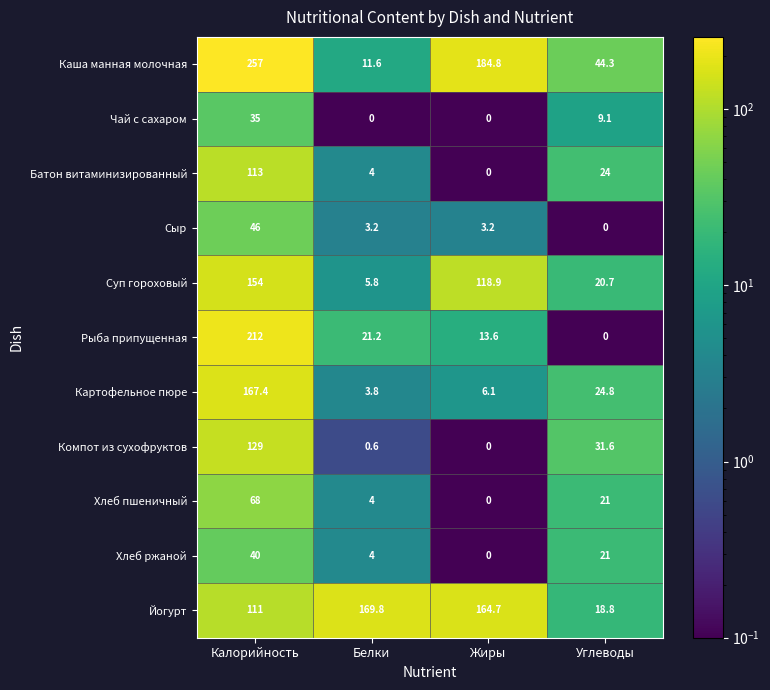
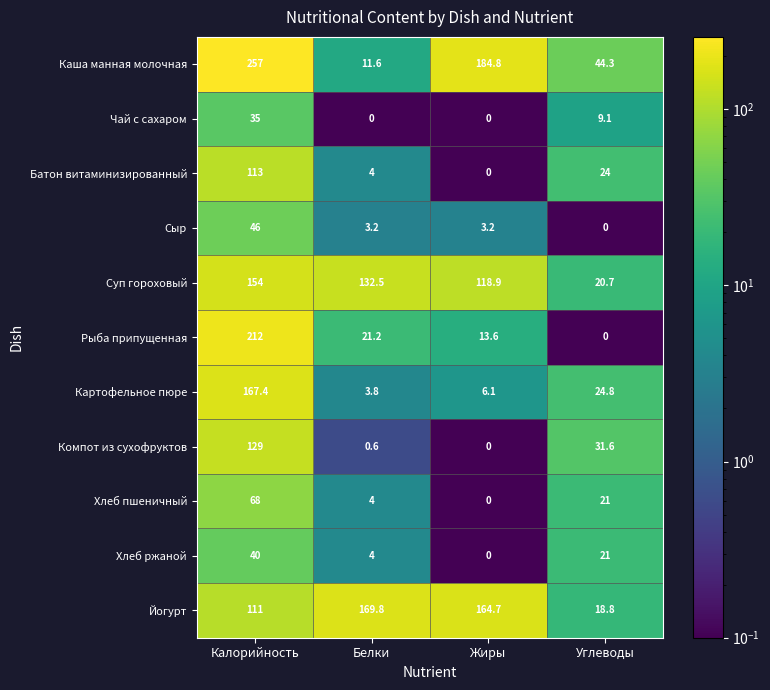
Суп гороховый, Белки: 5.8 -> 132.5
